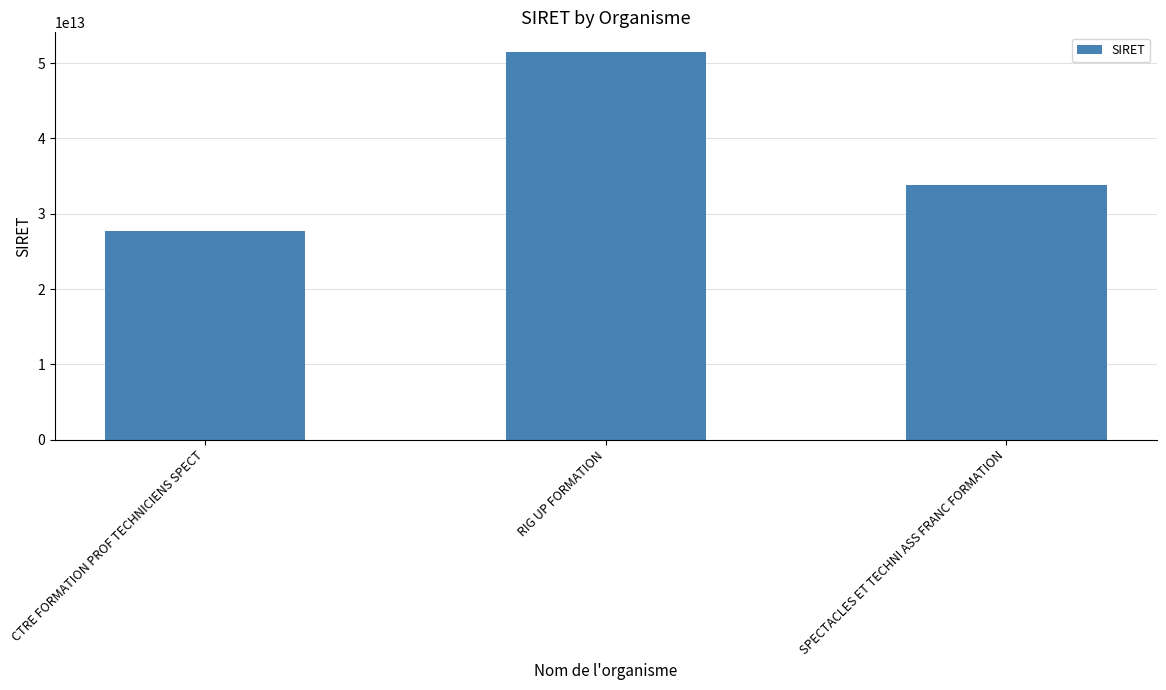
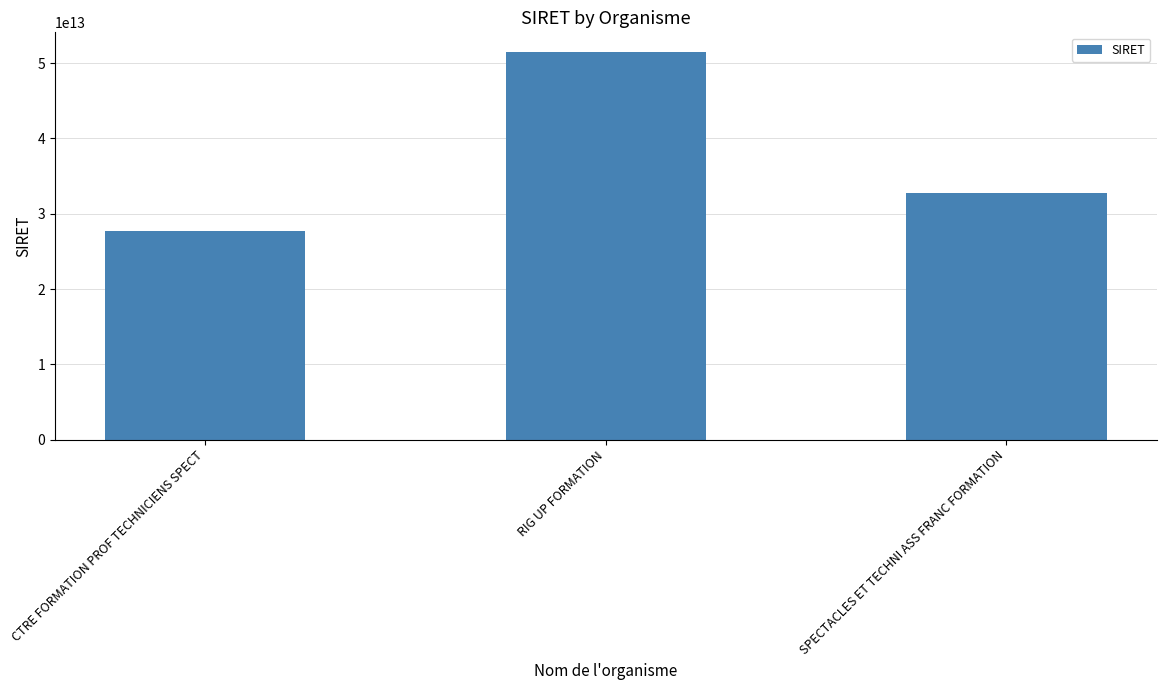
SPECTACLES ET TECHNI ASS FRANC FORMATION: 34000000000000 -> 33000000000000
